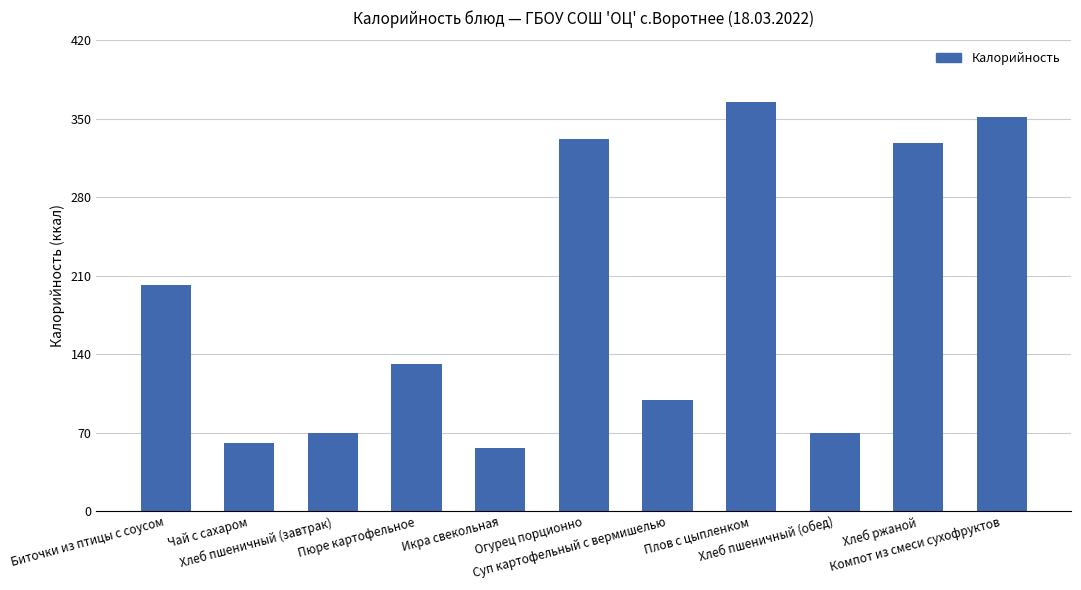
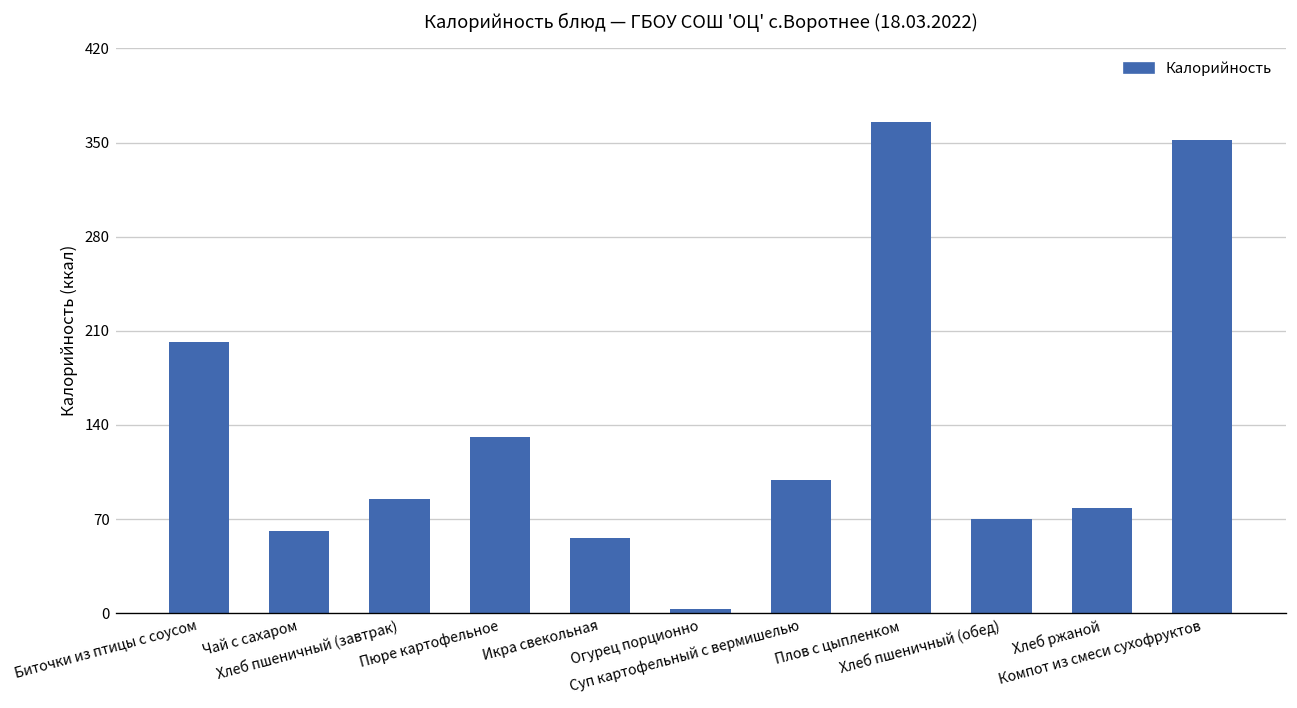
Хлеб пшеничный (завтрак): 70 -> 85
Огурец порционно: 332 -> 3
Хлеб ржаной: 328 -> 78
